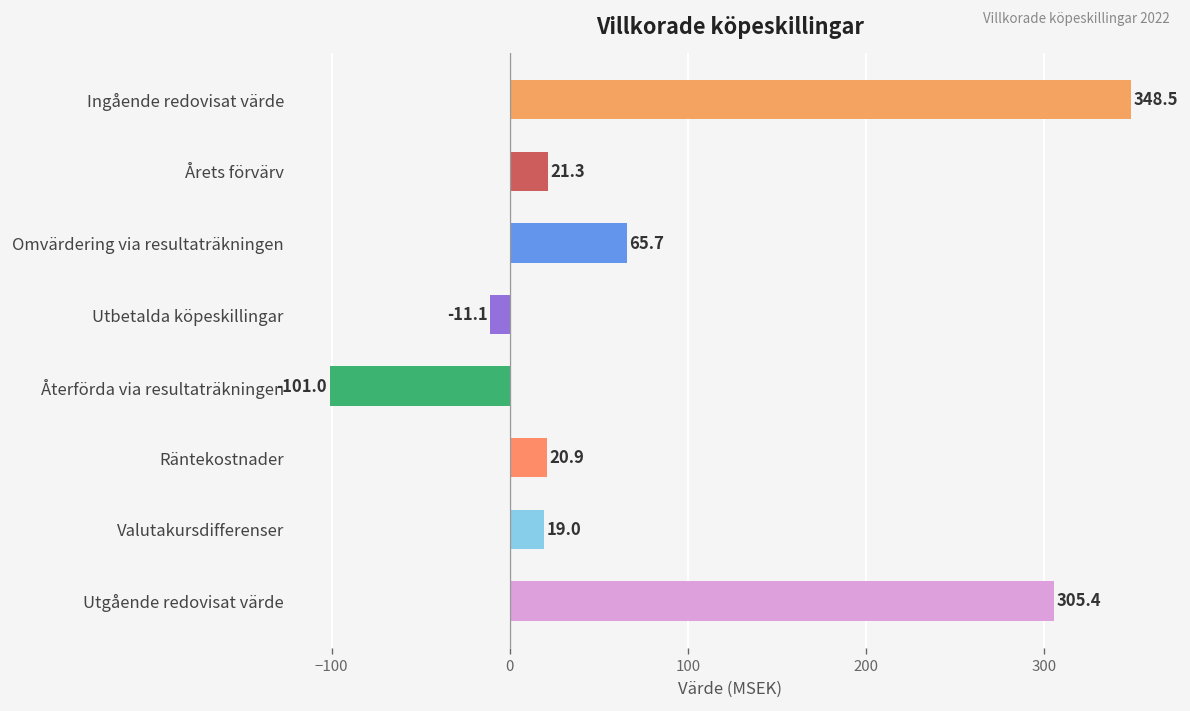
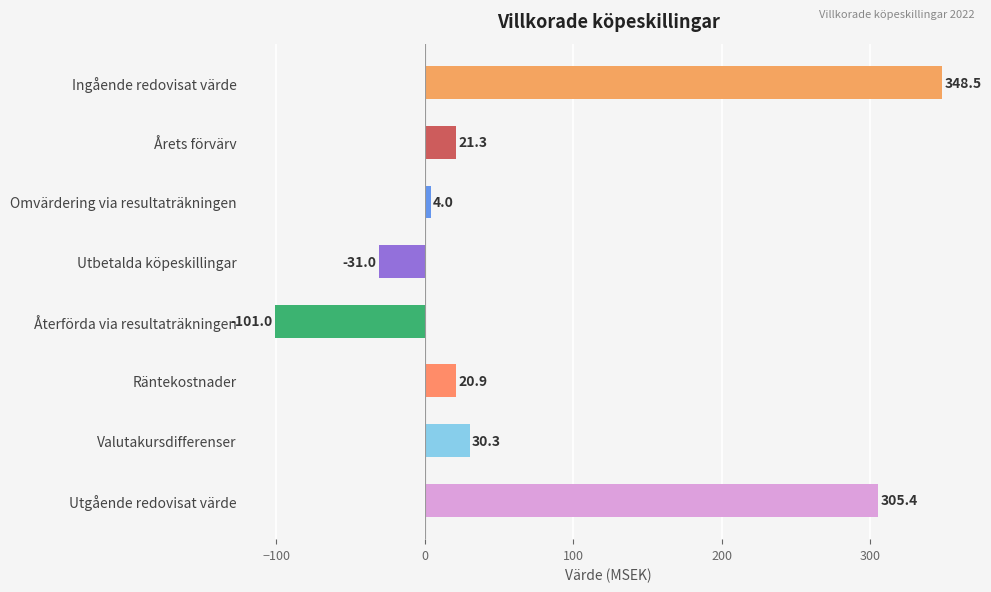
Omvärdering via resultaträkningen: 65.7 -> 4.0
Utbetalda köpeskillingar: -11.1 -> -31.0
Valutakursdifferenser: 19.0 -> 30.3
